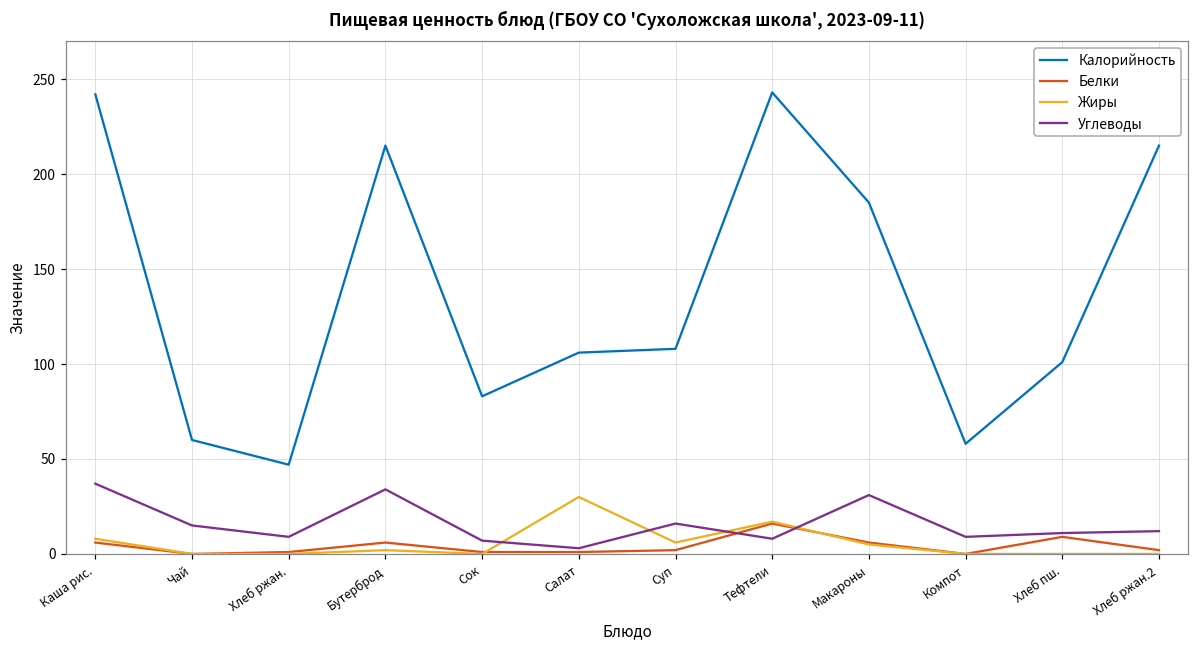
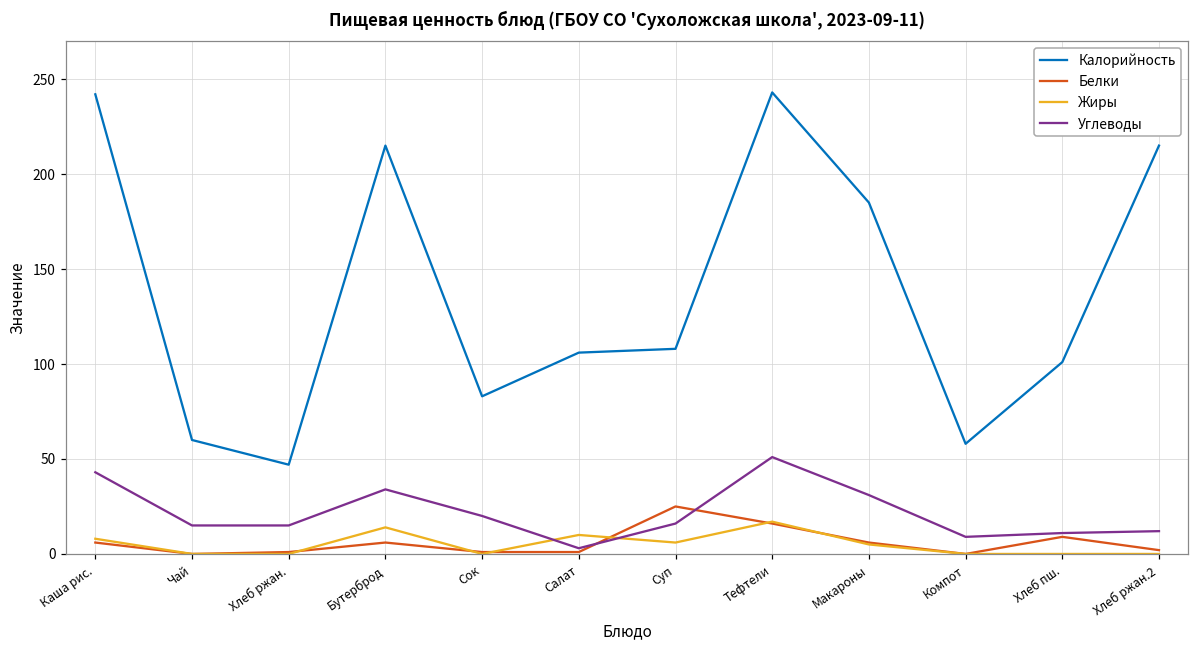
Углеводы, Каша рис.: 37 -> 43
Углеводы, Хлеб ржан.: 9 -> 15
Жиры, Бутерброд: 2 -> 14
Углеводы, Сок: 7 -> 20
Жиры, Салат: 30 -> 10
Белки, Суп: 2 -> 25
Углеводы, Тефтели: 8 -> 51
